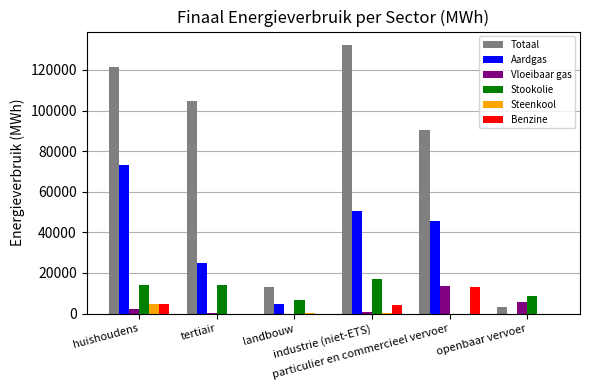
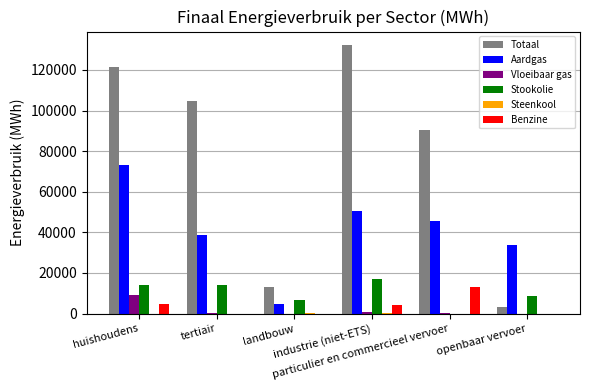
Vloeibaar gas, huishoudens: 2000 -> 9000
Steenkool, huishoudens: 5000 -> 0
Aardgas, tertiair: 25000 -> 39000
Vloeibaar gas, particulier en commercieel vervoer: 14000 -> 0
Aardgas, openbaar vervoer: 0 -> 34000
Vloeibaar gas, openbaar vervoer: 6000 -> 0
